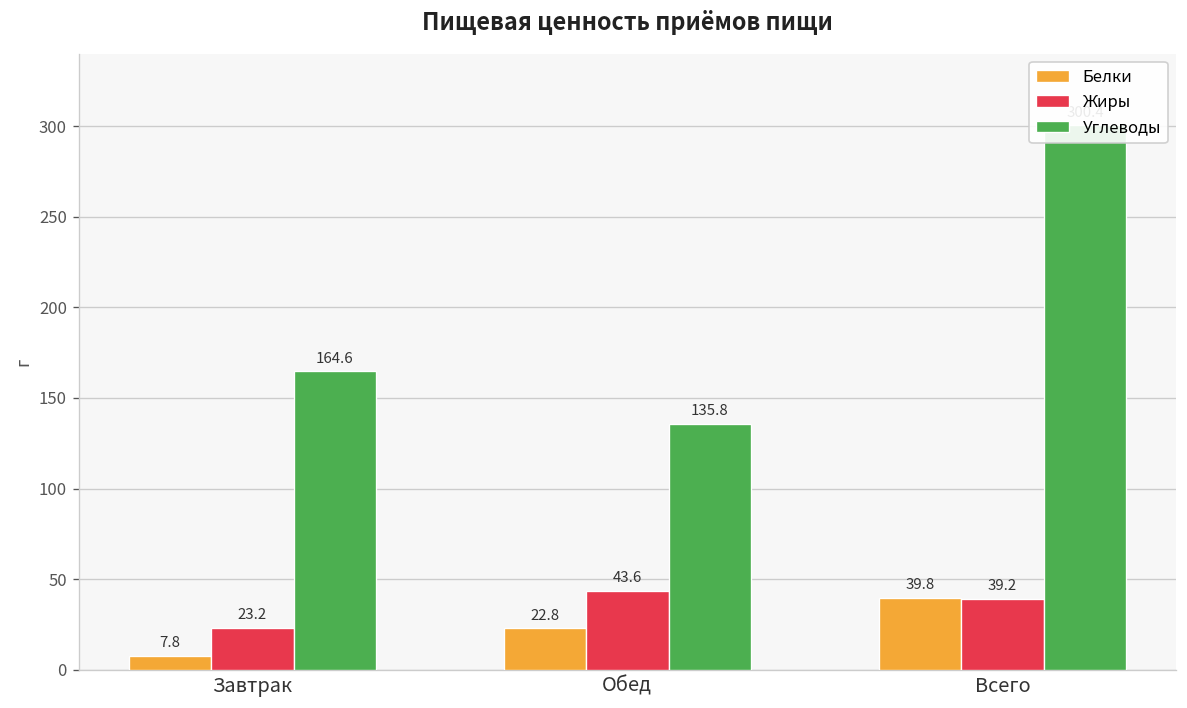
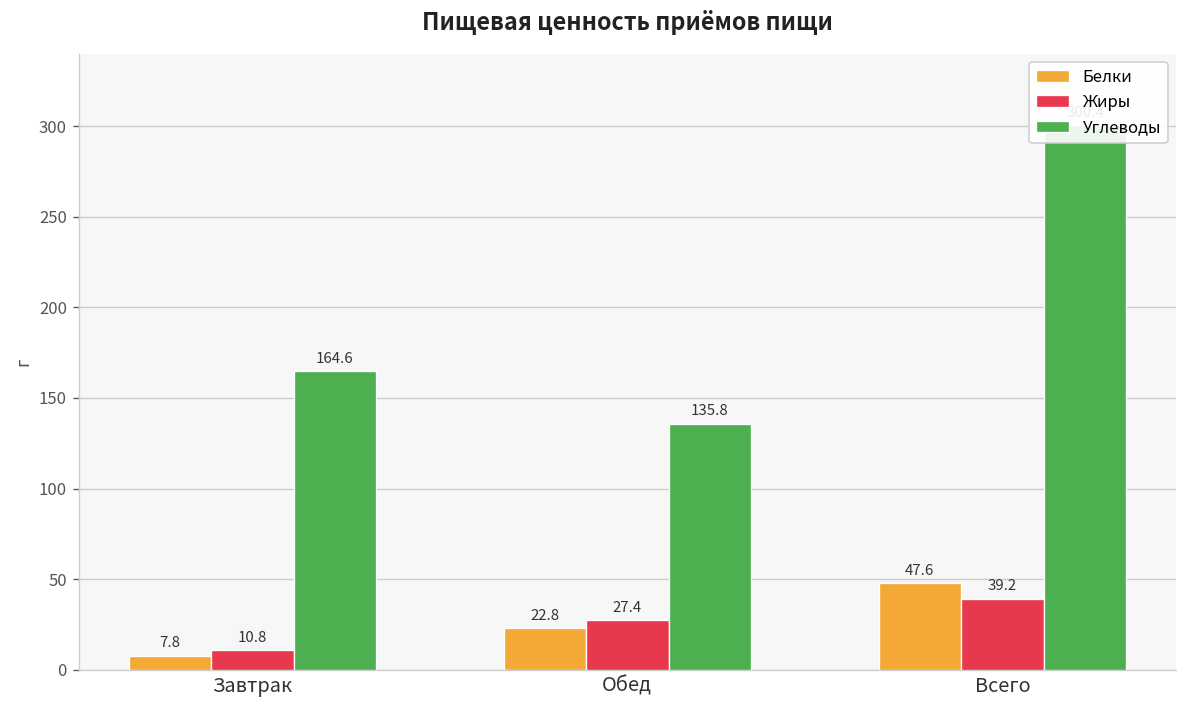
Жиры, Завтрак: 23.2 -> 10.8
Жиры, Обед: 43.6 -> 27.4
Белки, Всего: 39.8 -> 47.6
